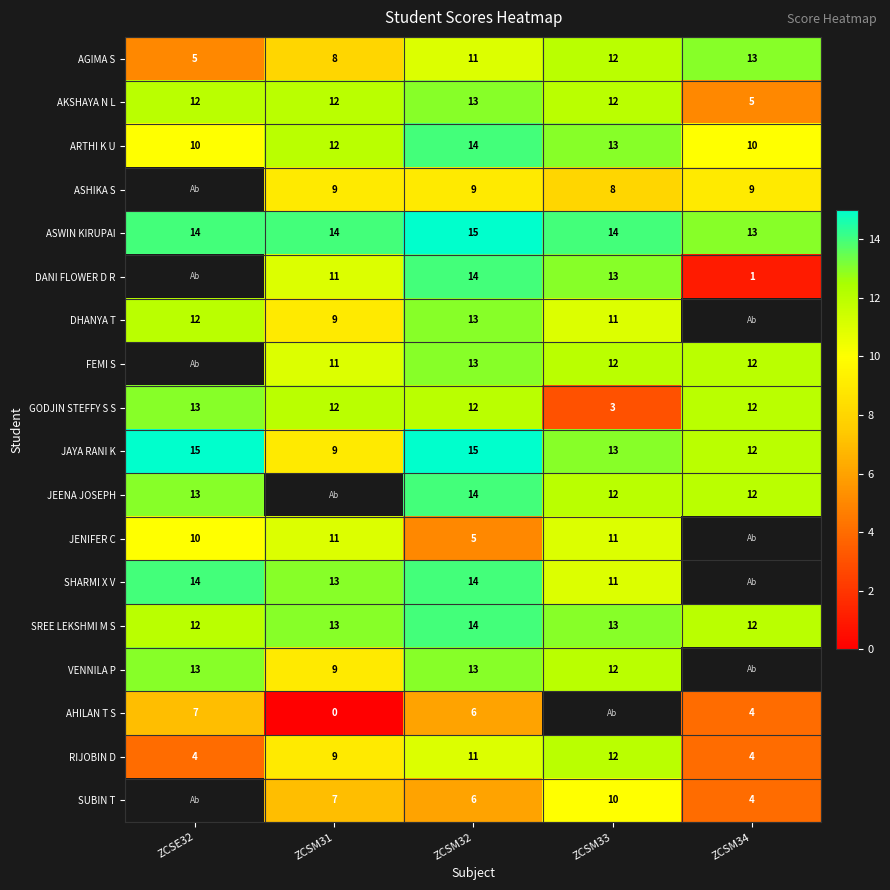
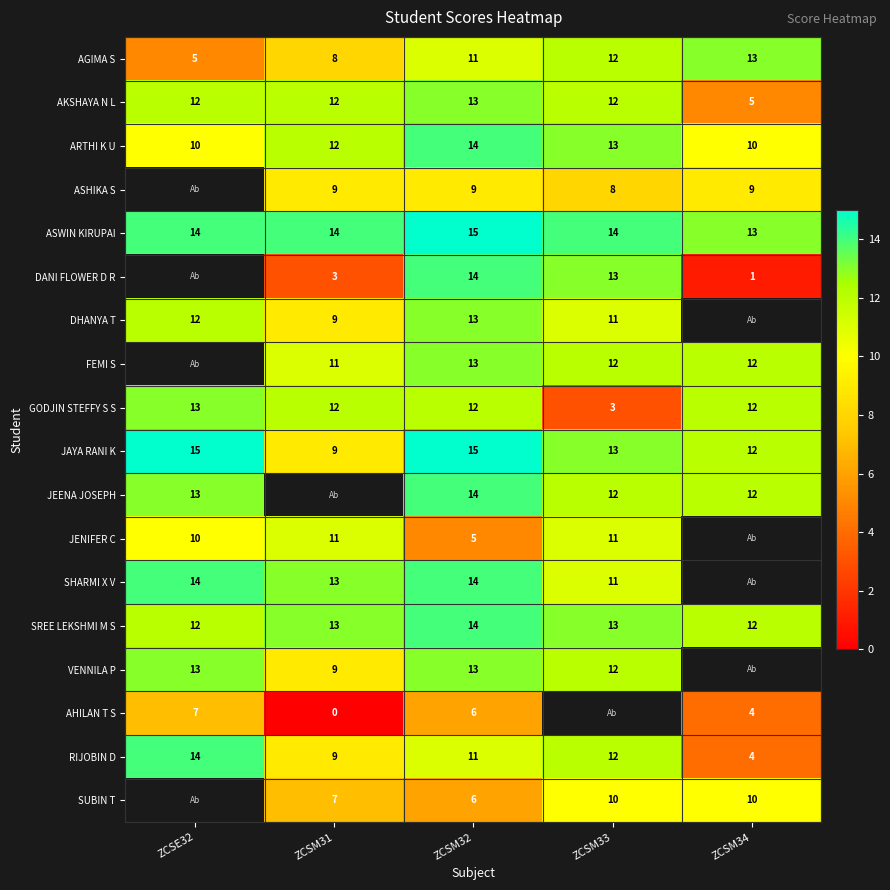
DANI FLOWER D R, ZCSM31: 11 -> 3
RIJOBIN D, ZCSE32: 4 -> 14
SUBIN T, ZCSM34: 4 -> 10
